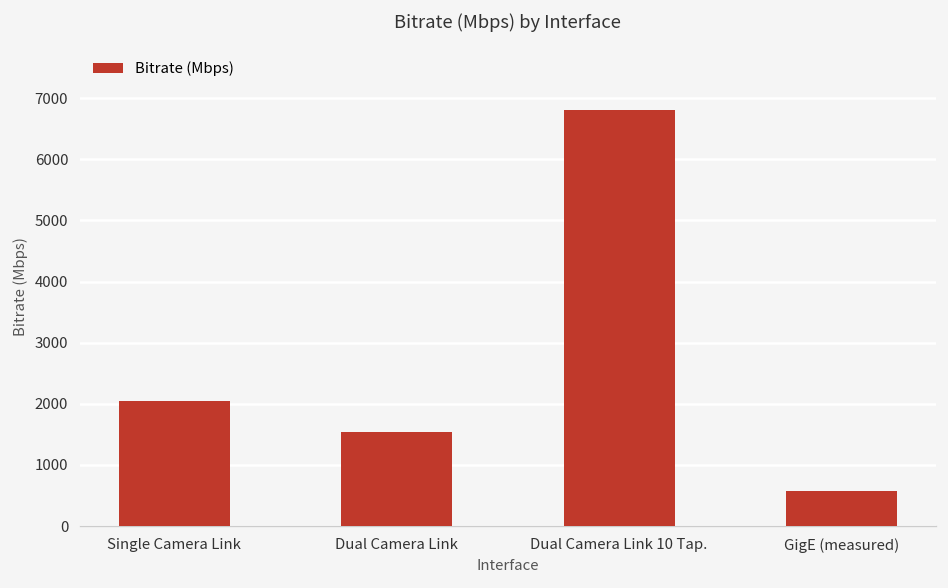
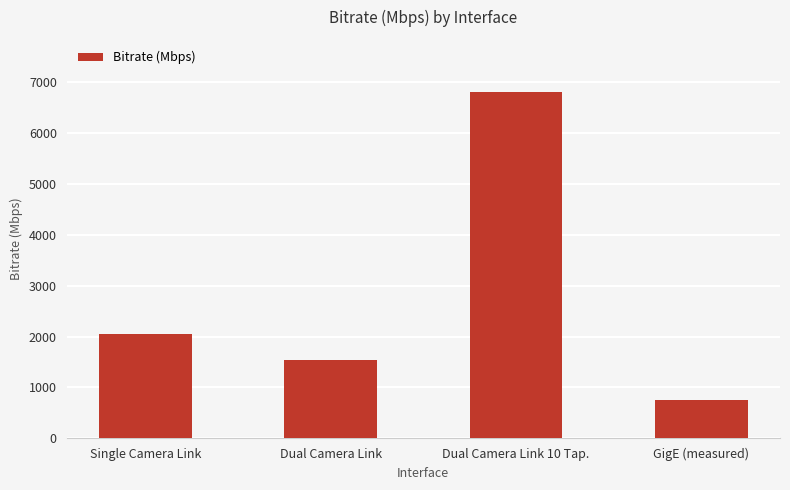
GigE (measured): 600 -> 800
